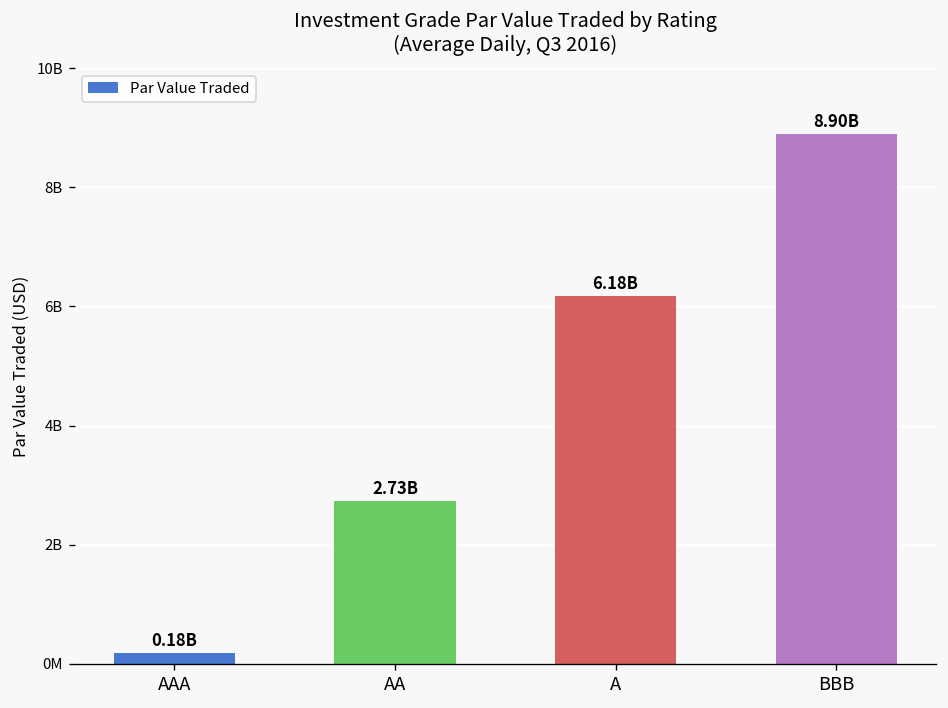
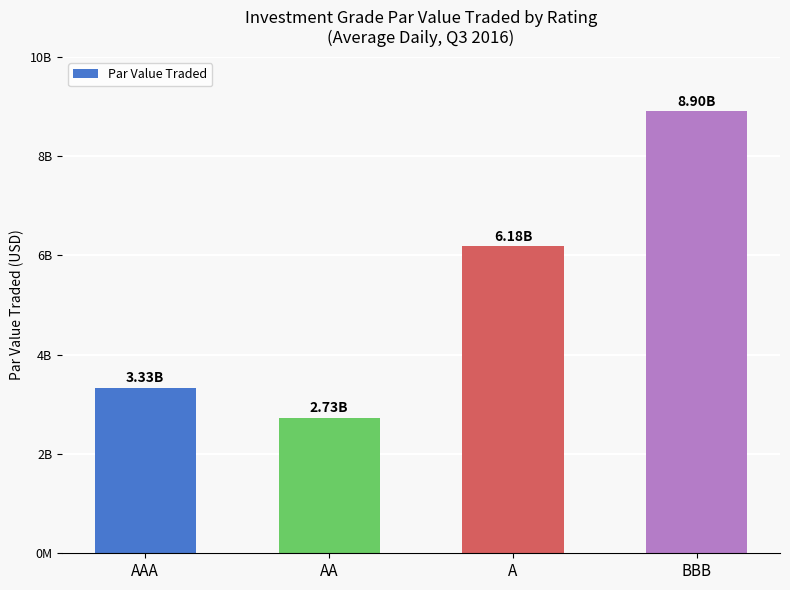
AAA: 0.18B -> 3.33B
